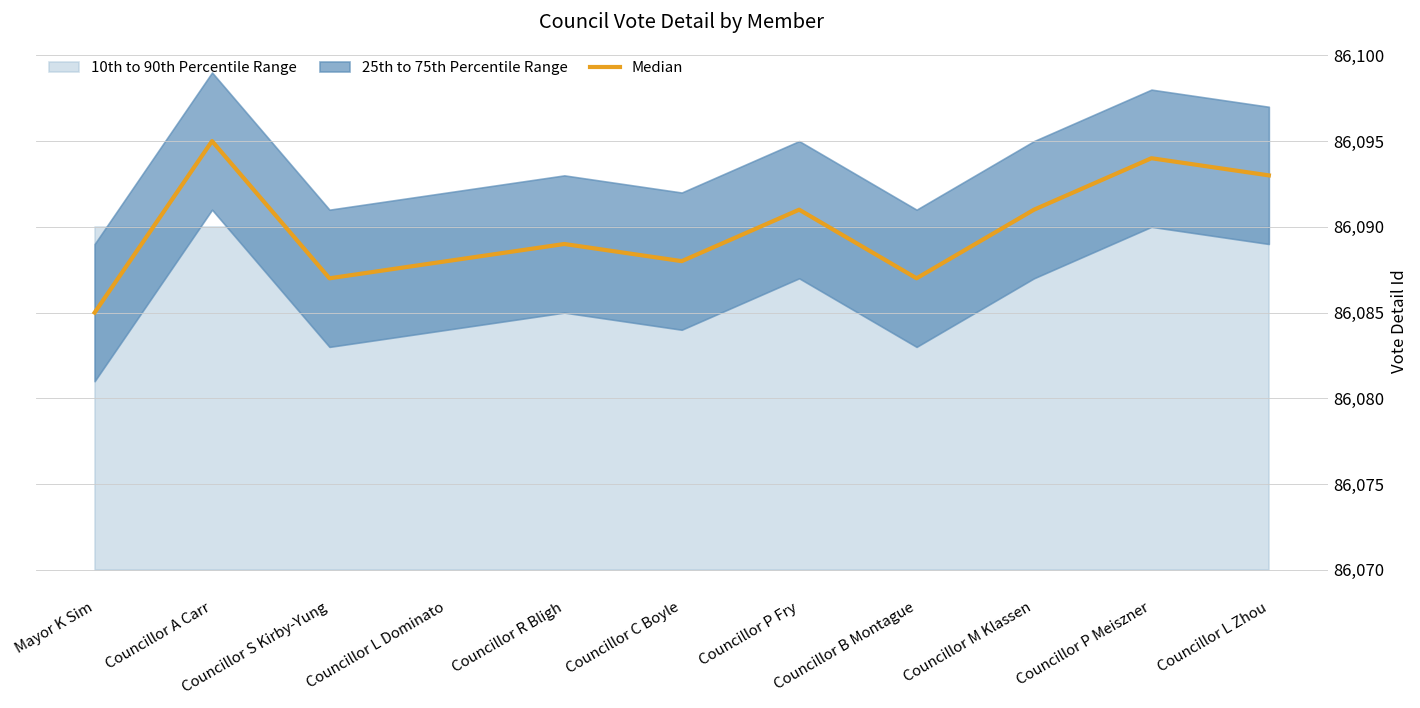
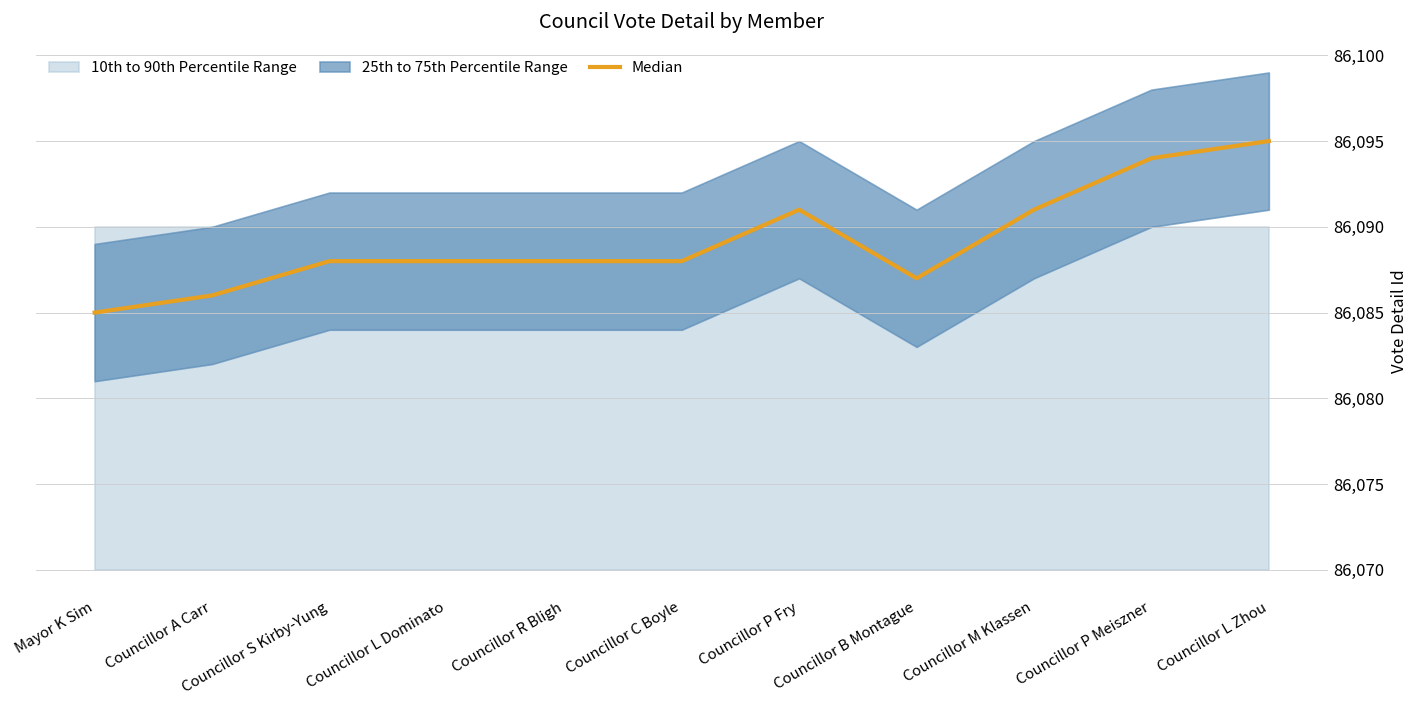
Median, Councillor A Carr: 86,095 -> 86,086
Median, Councillor S Kirby-Yung: 86,087 -> 86,088
Median, Councillor R Bligh: 86,089 -> 86,088
Median, Councillor L Zhou: 86,093 -> 86,095
